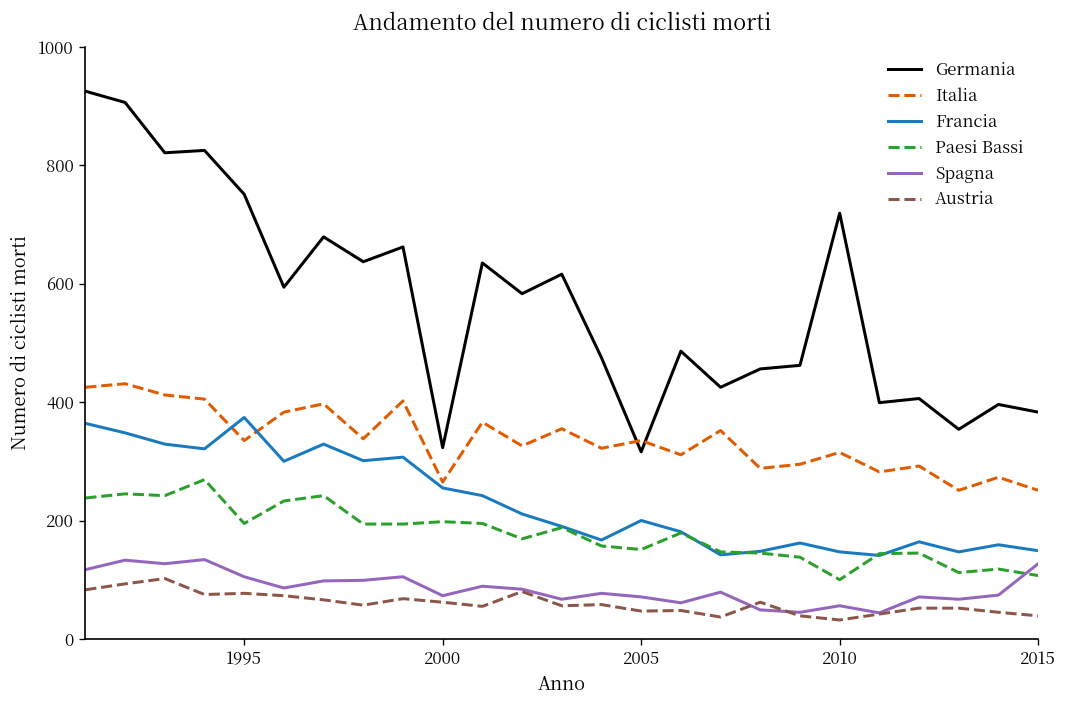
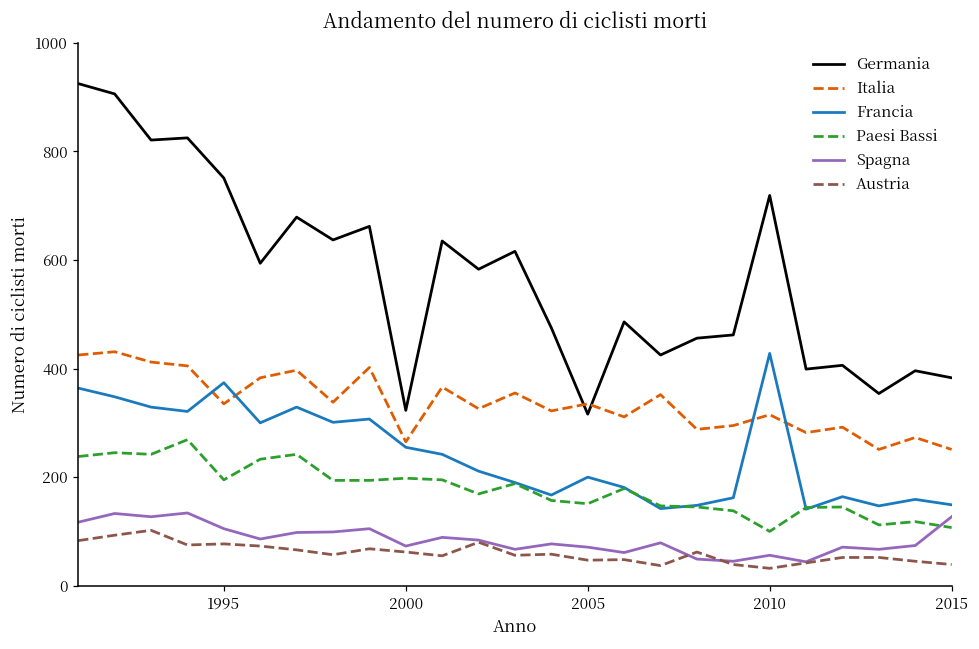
Francia, 2010: 150 -> 430
